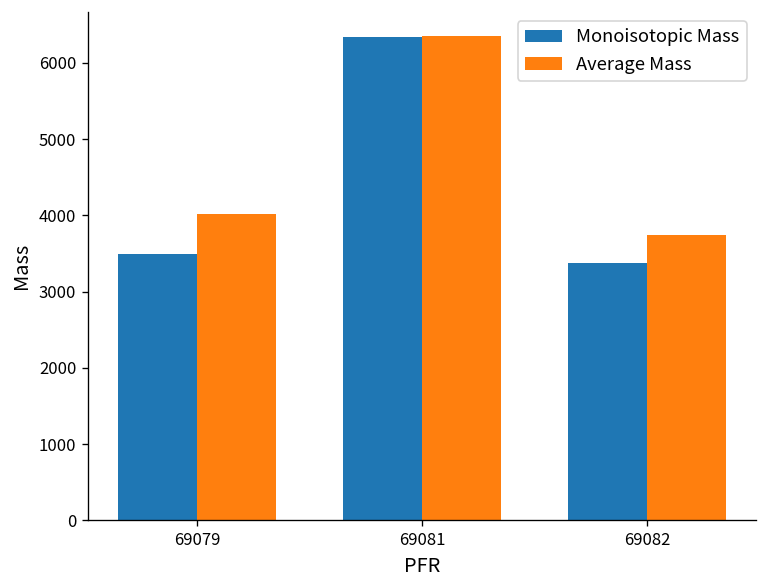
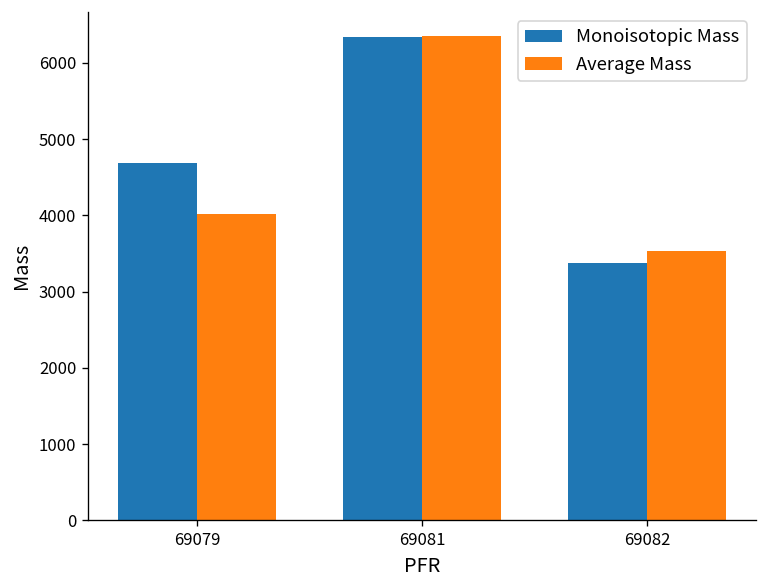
Monoisotopic Mass, 69079: 3500 -> 4700
Average Mass, 69082: 3700 -> 3500
